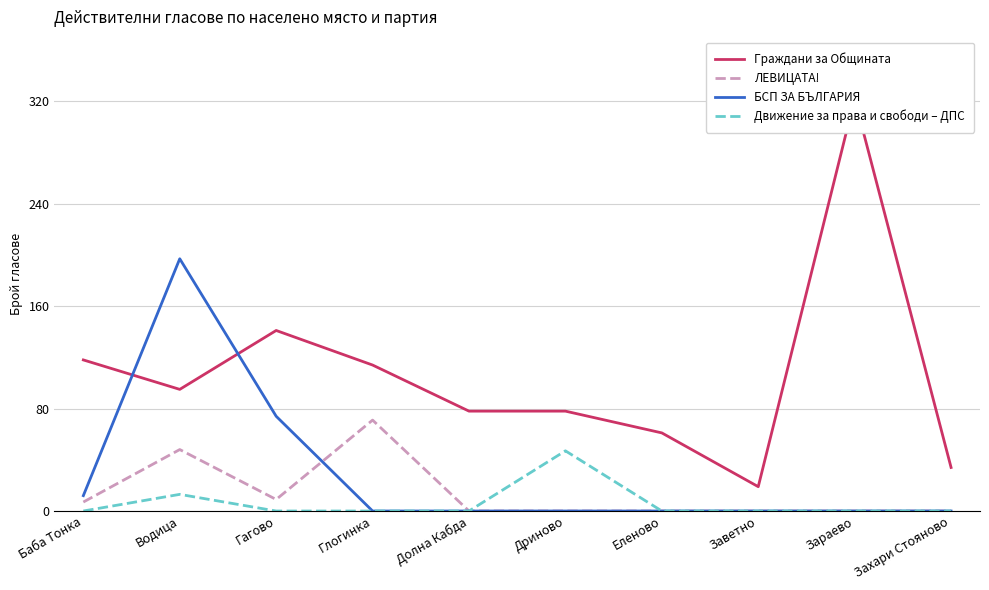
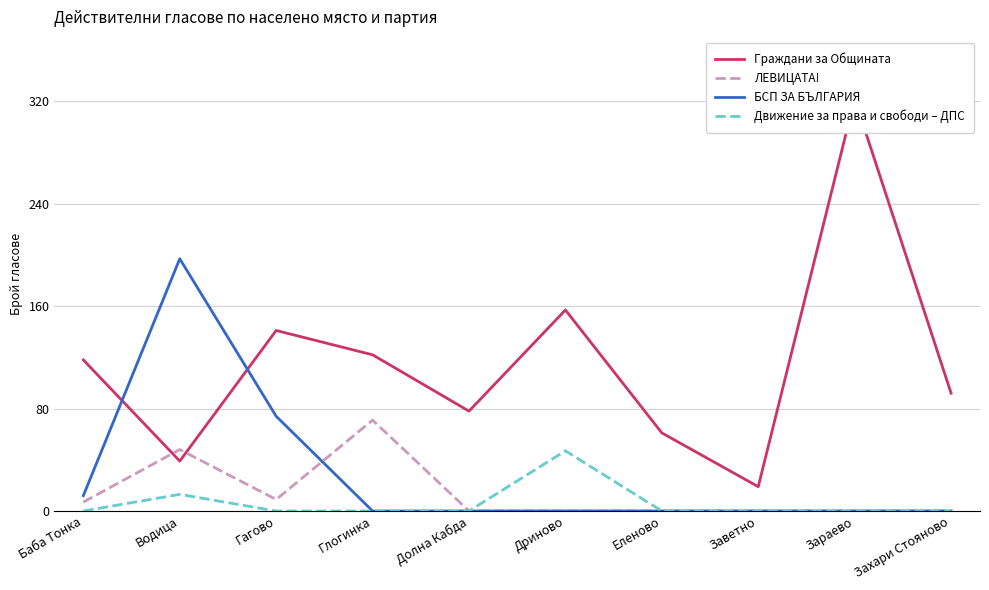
Граждани за Общината, Водица: 95 -> 39
Граждани за Общината, Глогинка: 114 -> 122
Граждани за Общината, Дриново: 78 -> 157
Граждани за Общината, Захари Стояново: 34 -> 92
